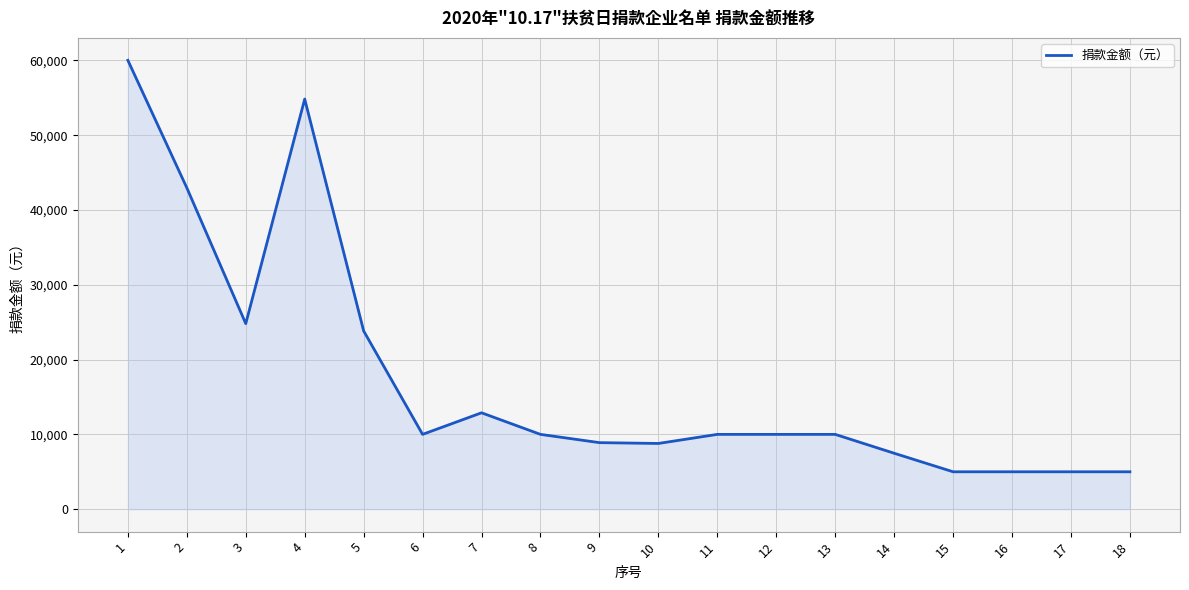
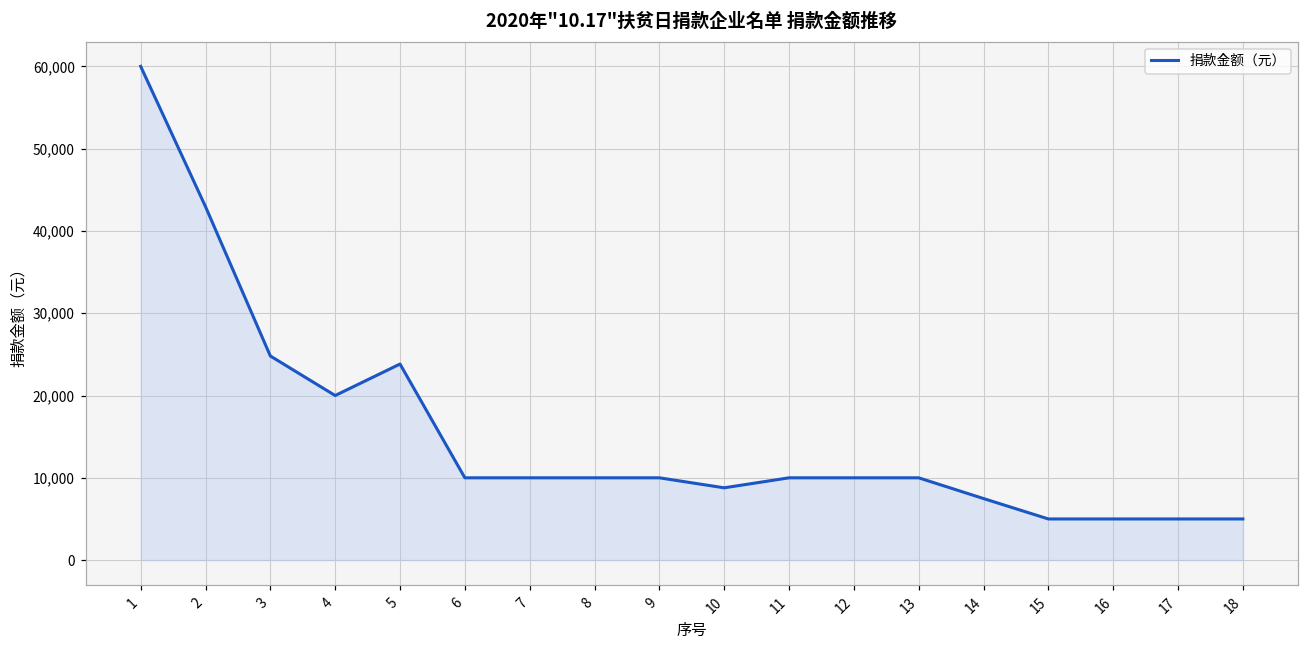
4: 55,000 -> 20,000
7: 13,000 -> 10,000
9: 9,000 -> 10,000
